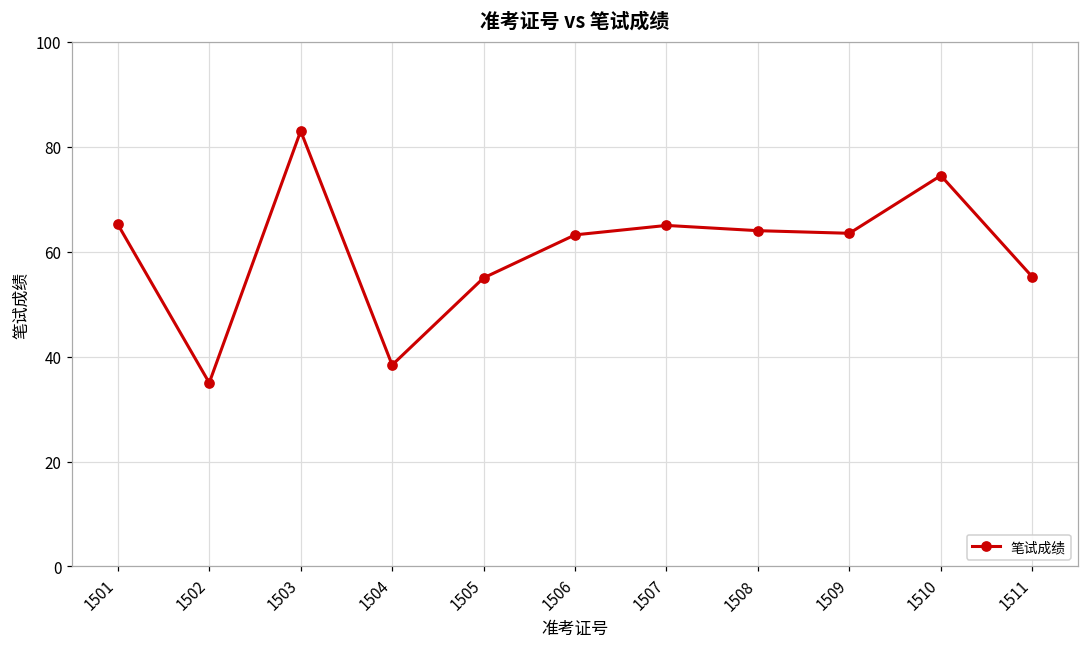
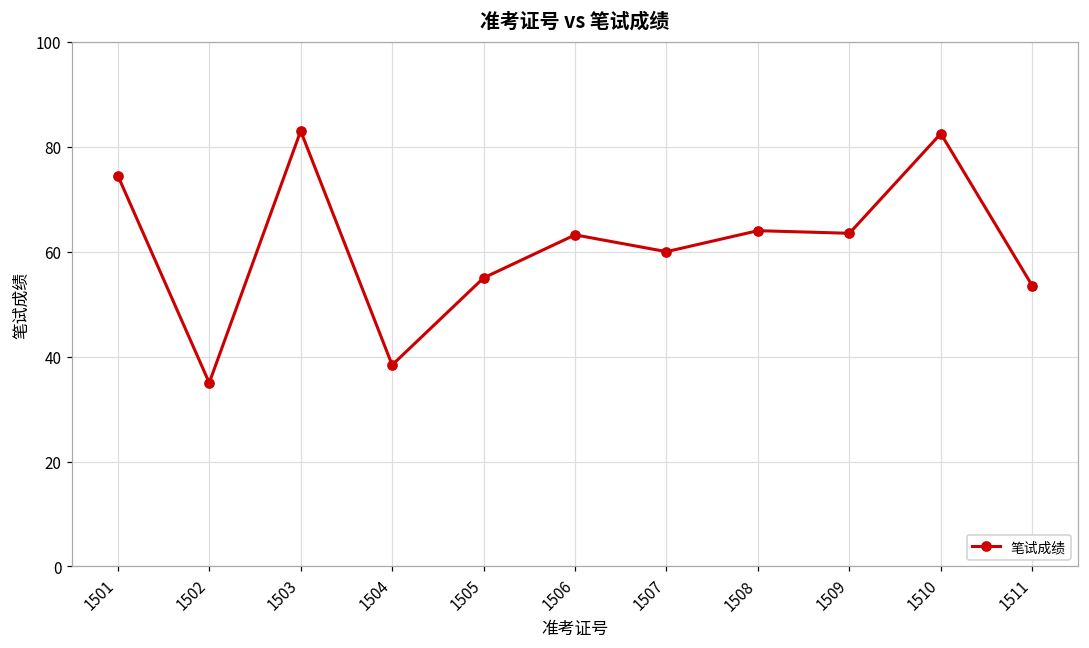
1501: 65 -> 75
1507: 65 -> 60
1510: 75 -> 83
1511: 55 -> 54
